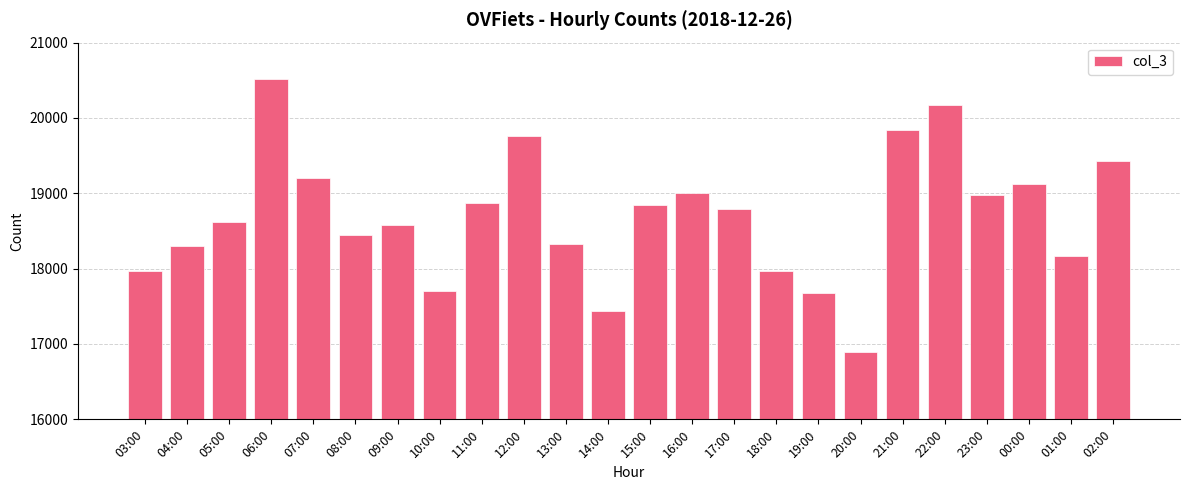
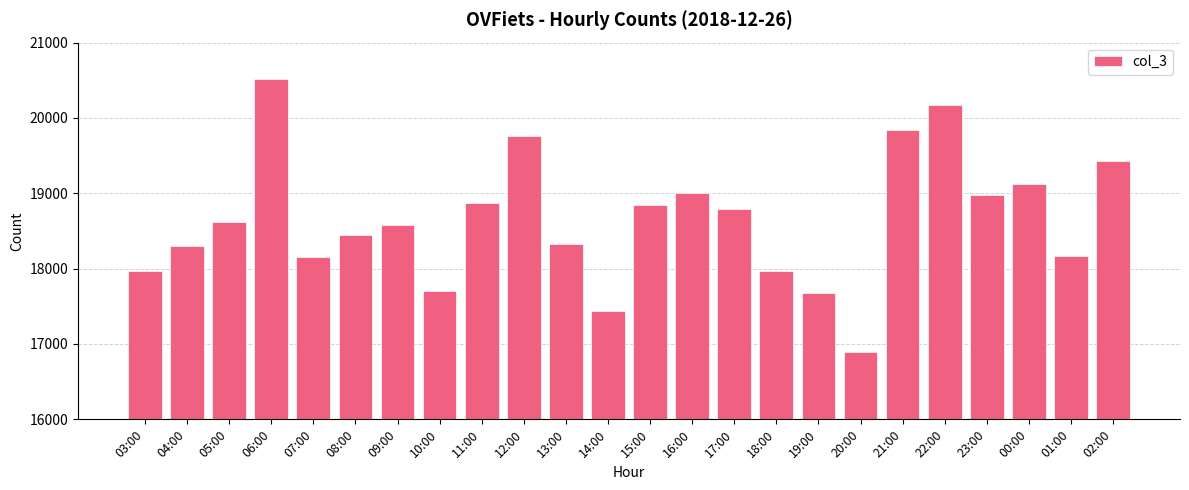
07:00: 19200 -> 18200
